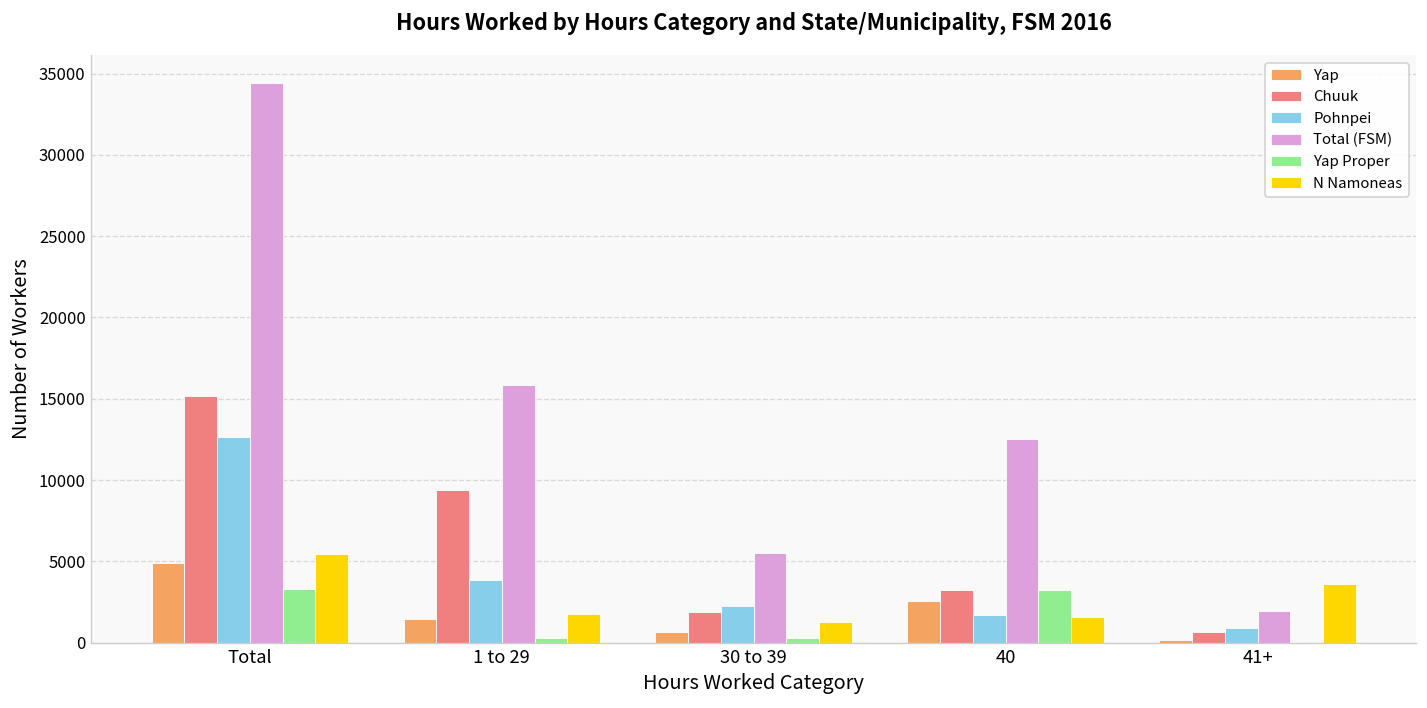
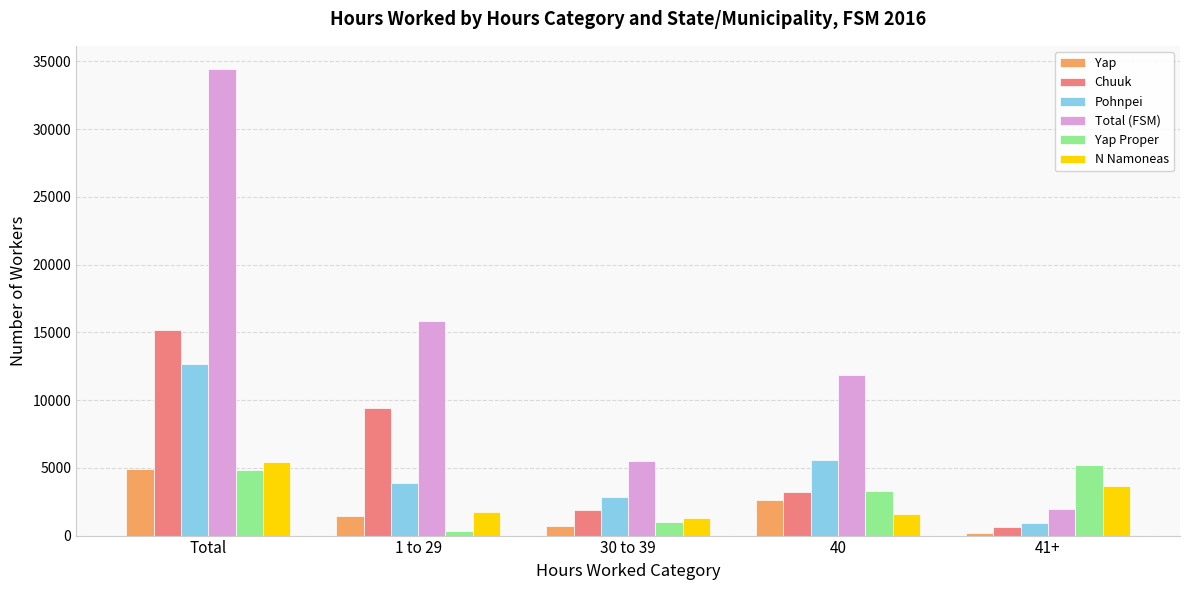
Yap Proper, Total: 3300 -> 4800
Pohnpei, 30 to 39: 2200 -> 2800
Yap Proper, 30 to 39: 300 -> 1000
Pohnpei, 40: 1700 -> 5600
Total (FSM), 40: 12500 -> 11900
Yap Proper, 41+: 100 -> 5200
